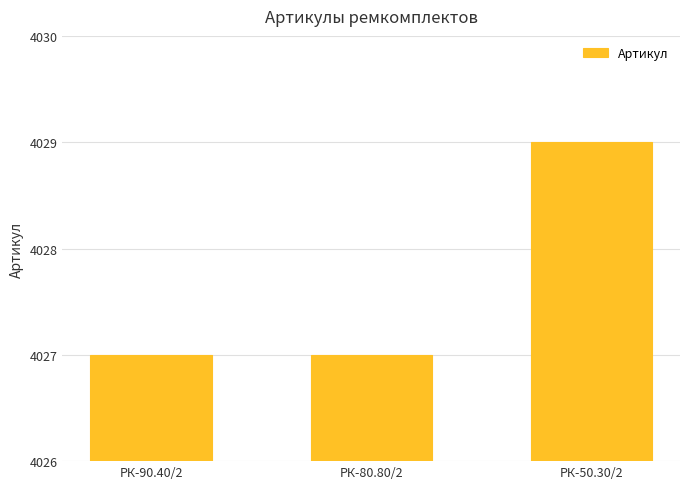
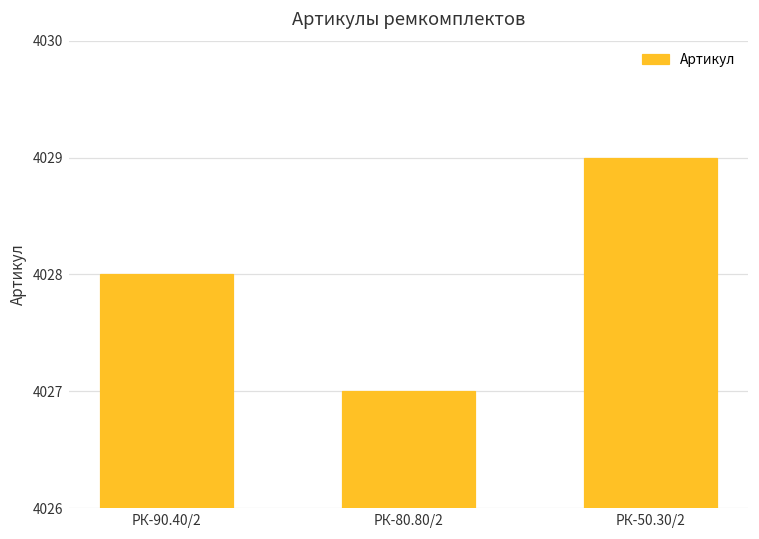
РК-90.40/2: 4027 -> 4028
